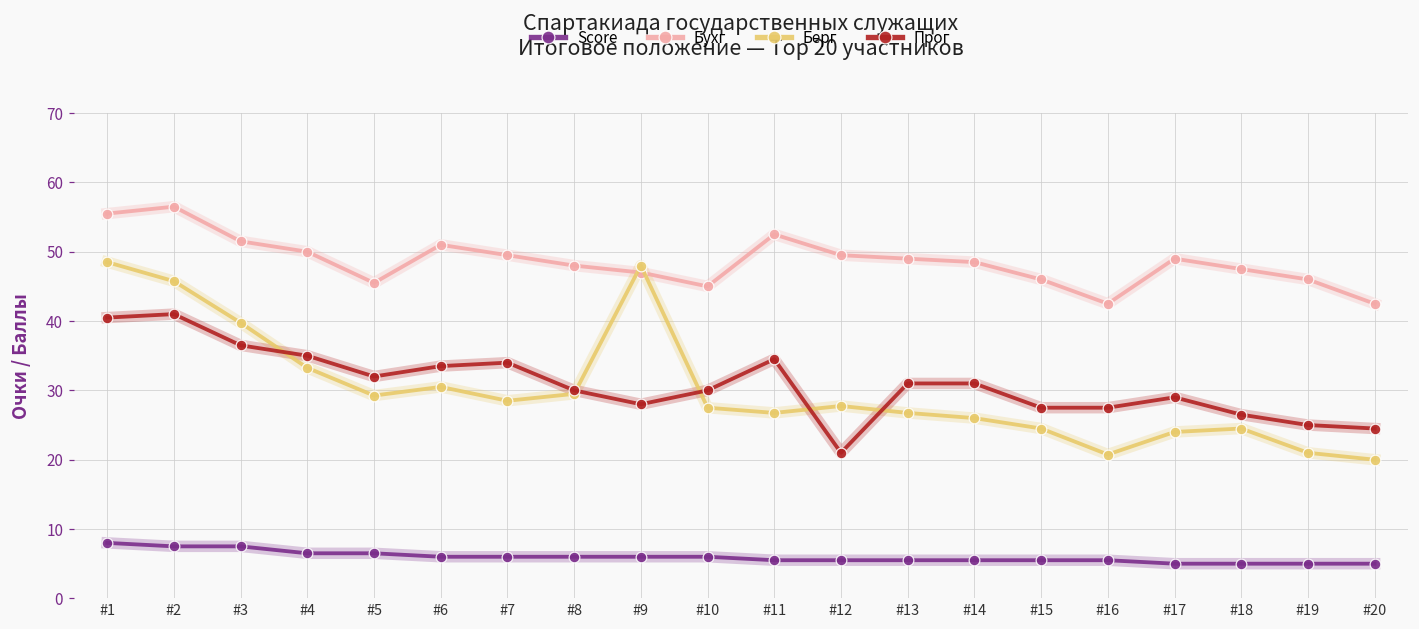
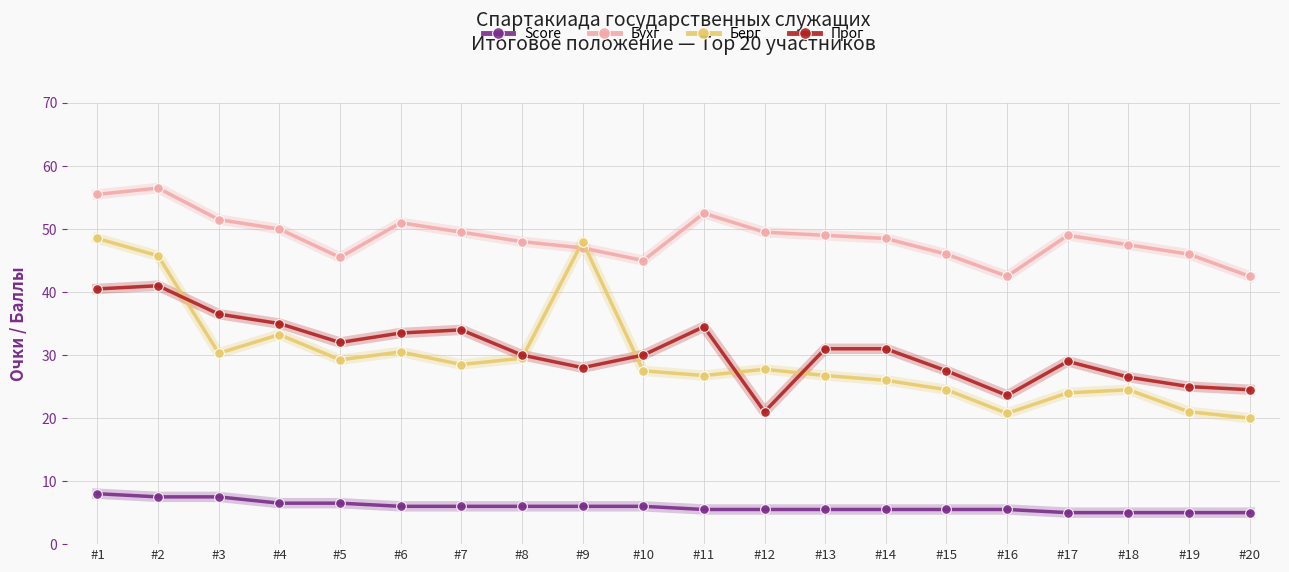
Берг, #3: 40 -> 30
Прог, #16: 28 -> 24
